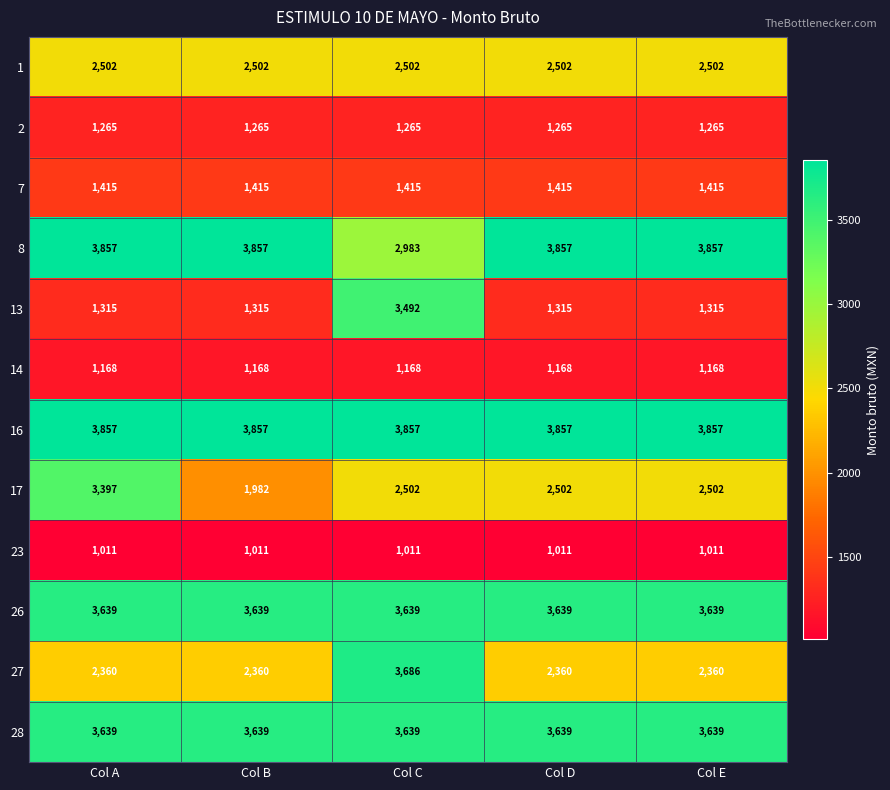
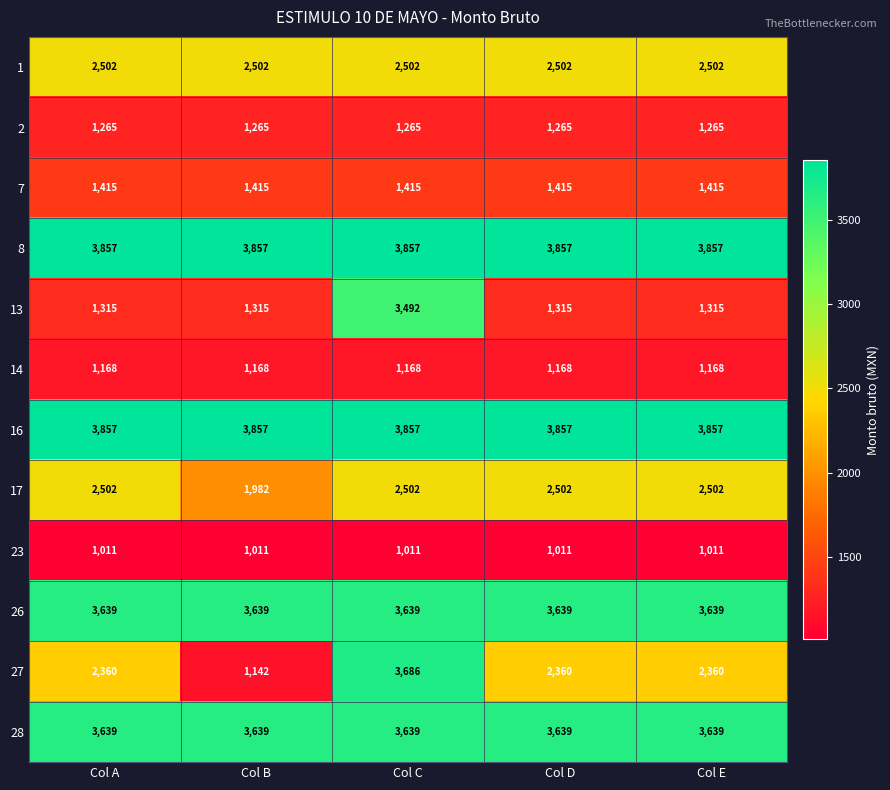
8, Col C: 2,983 -> 3,857
17, Col A: 3,397 -> 2,502
27, Col B: 2,360 -> 1,142
